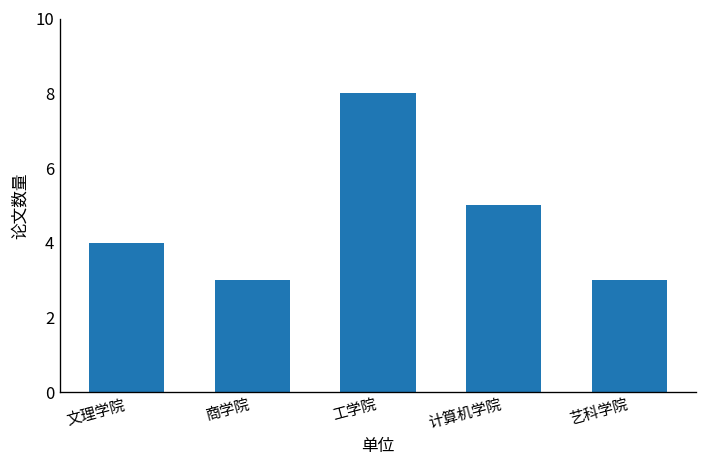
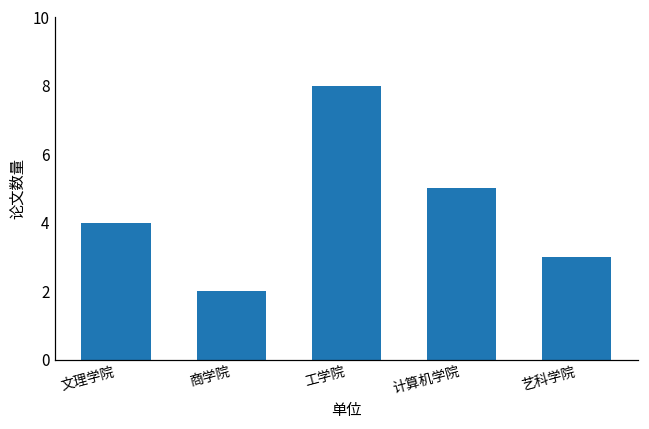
商学院: 3 -> 2
